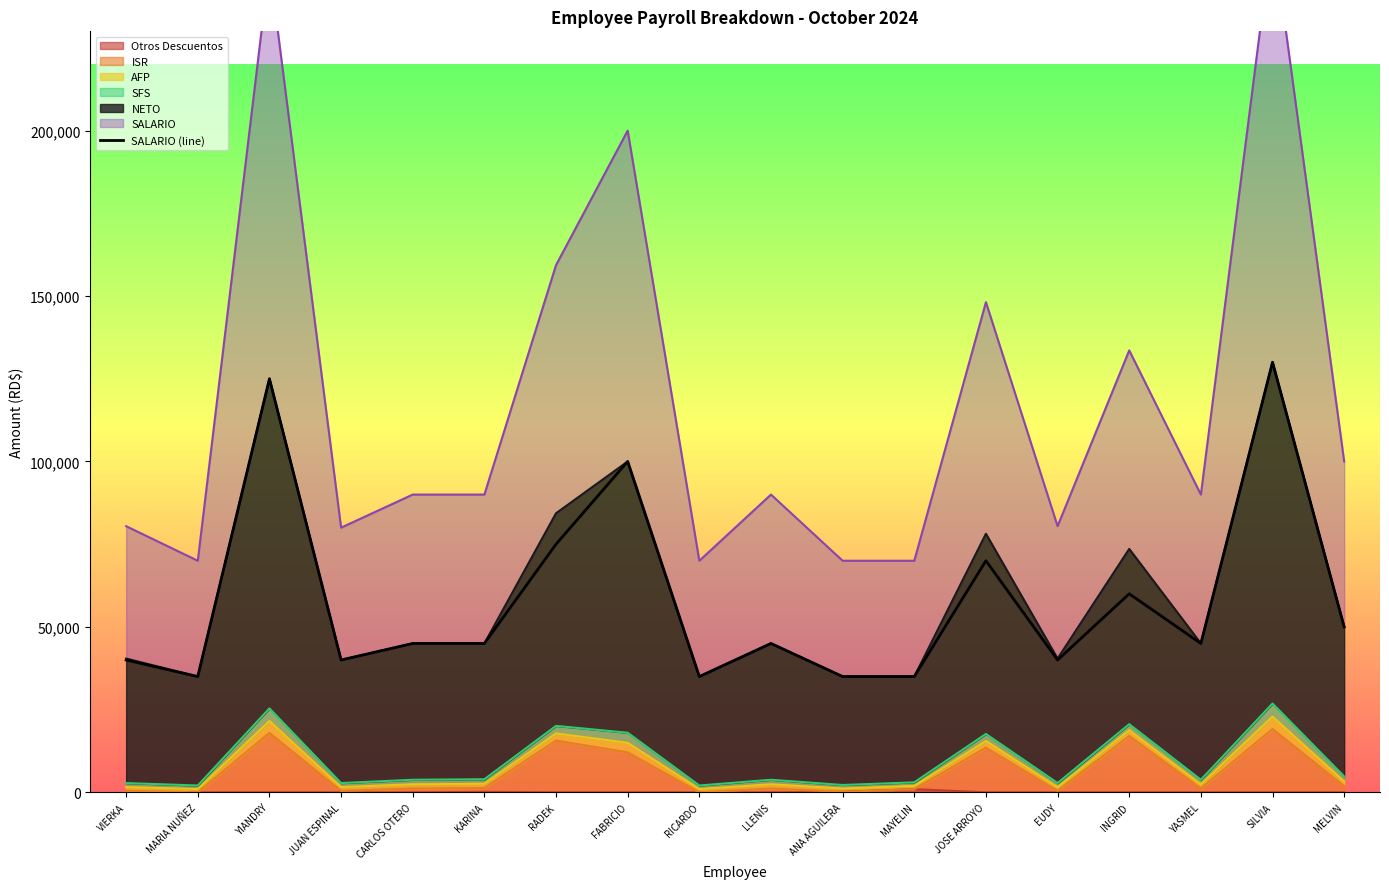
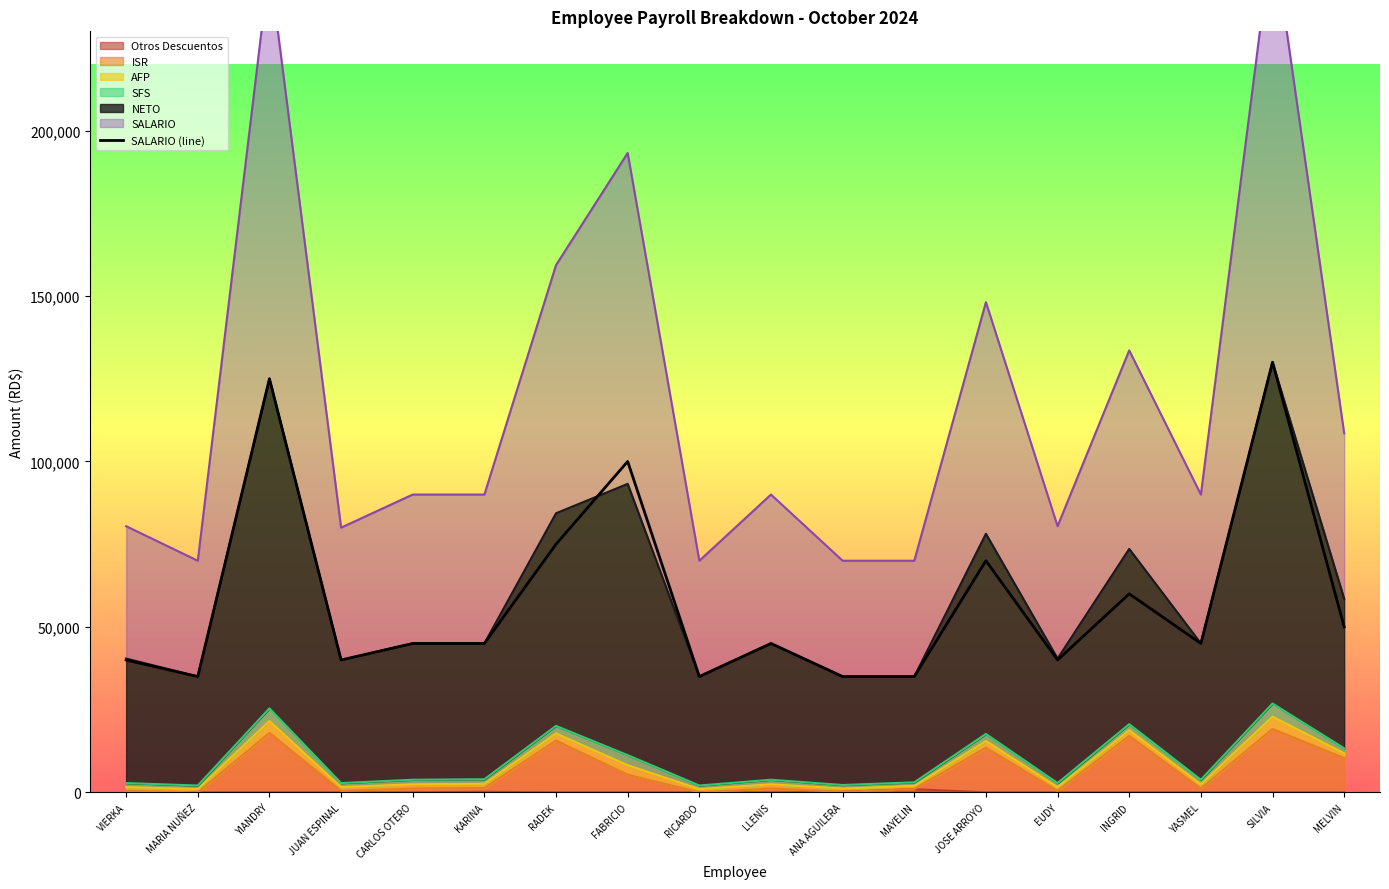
ISR, FABRICIO: 12,000 -> 5,000
ISR, MELVIN: 2,000 -> 10,000
